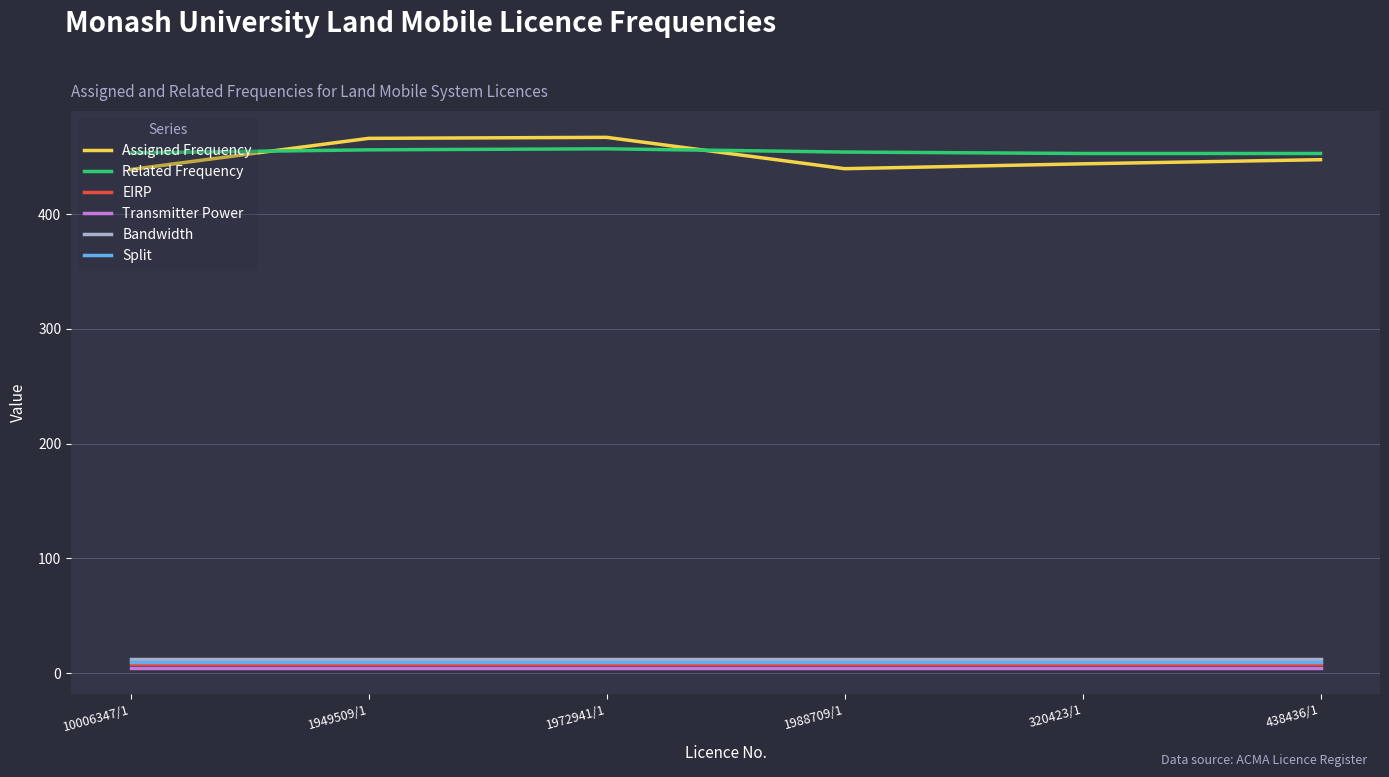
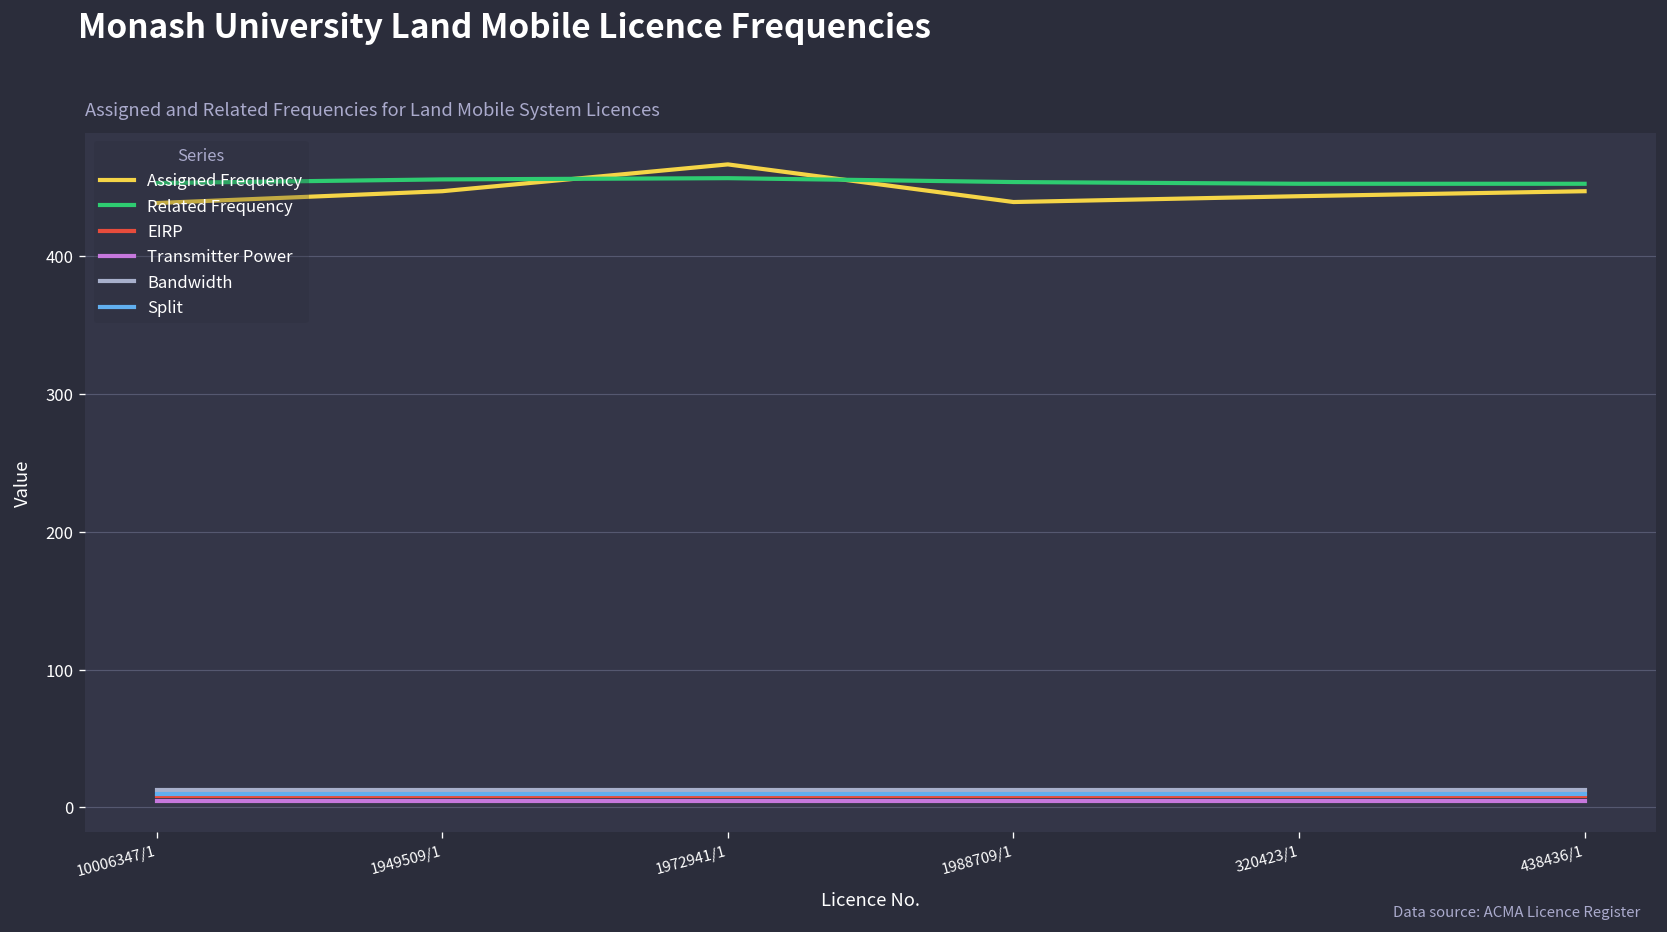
Assigned Frequency, 1949509/1: 466 -> 447
